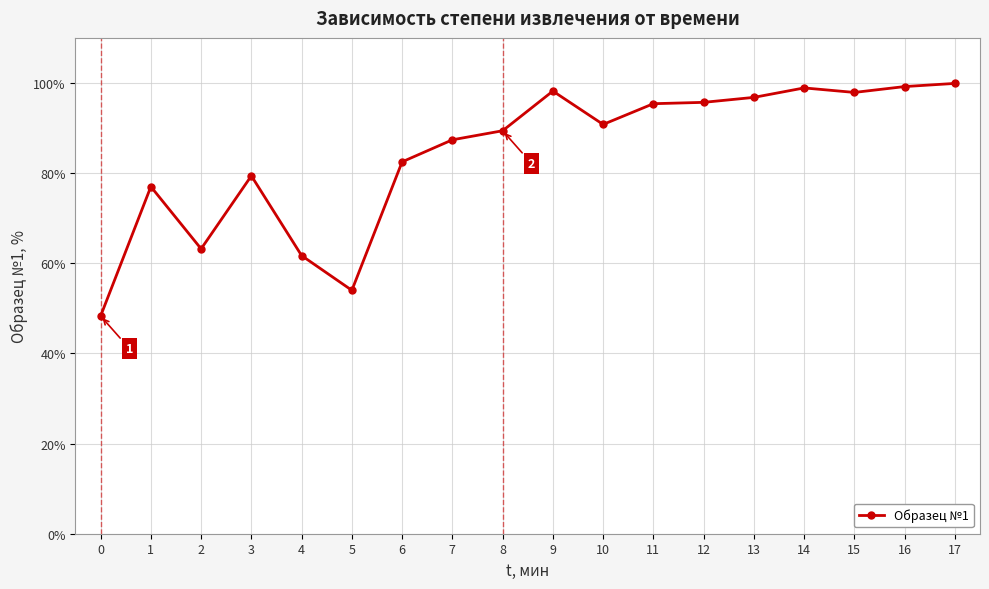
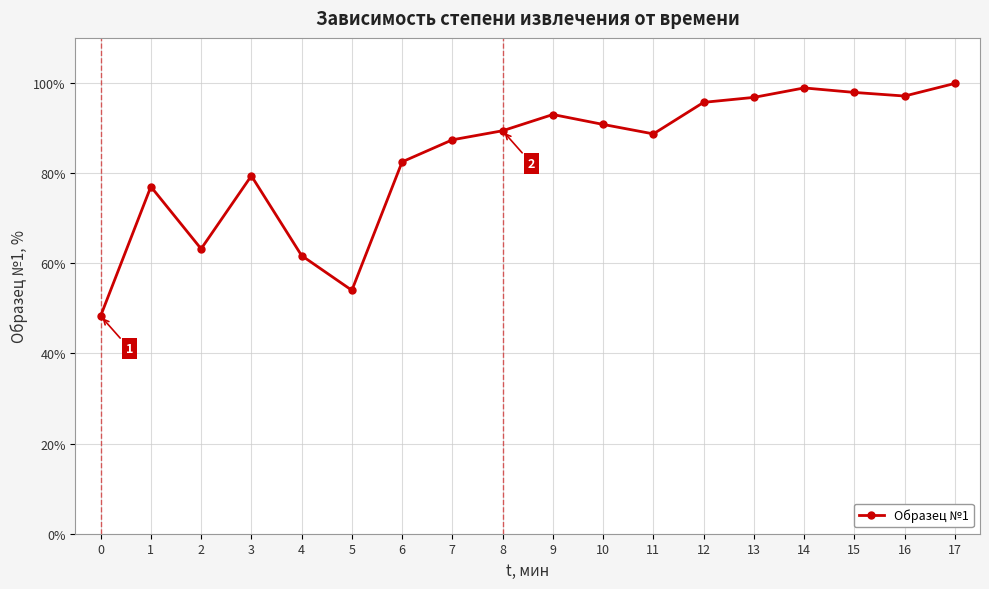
9: 98% -> 93%
11: 95% -> 89%
16: 99% -> 97%
